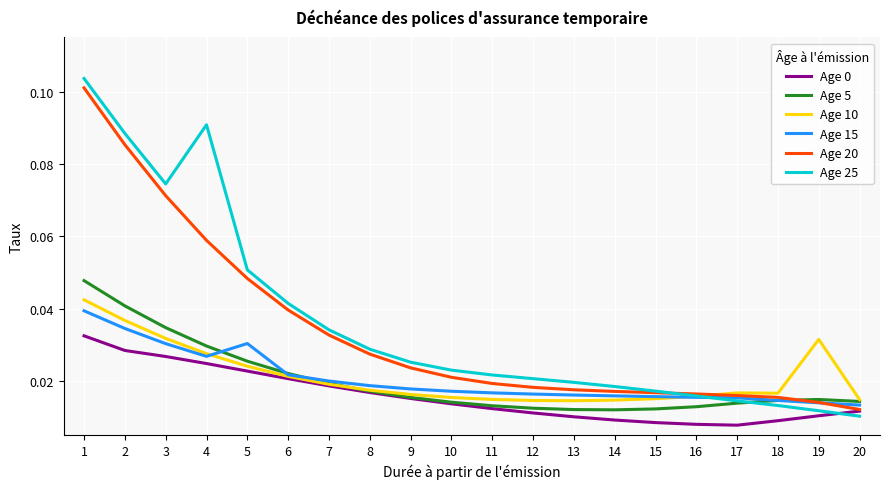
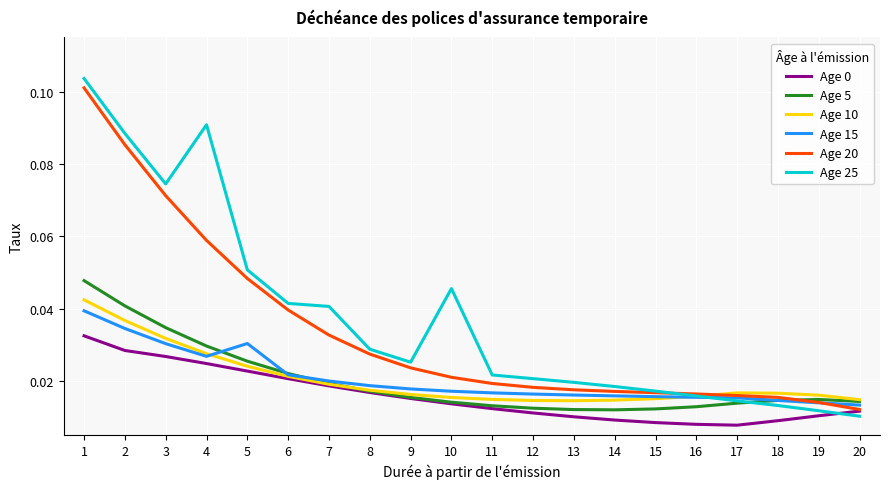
Age 25, 7: 0.034 -> 0.041
Age 25, 10: 0.023 -> 0.046
Age 10, 19: 0.031 -> 0.016
